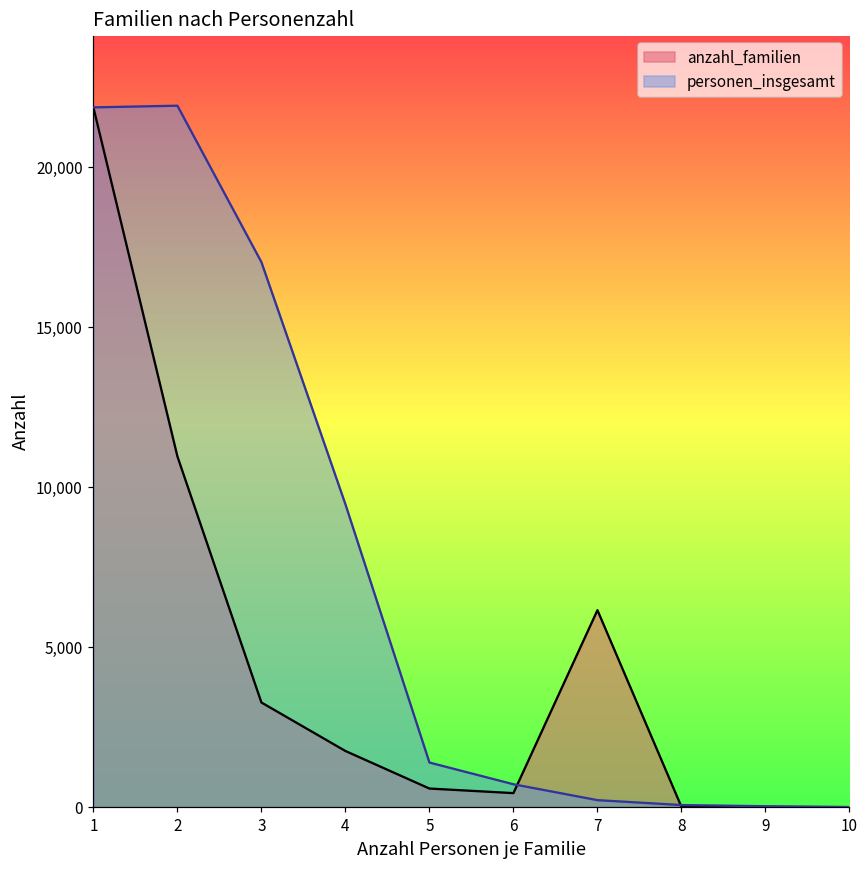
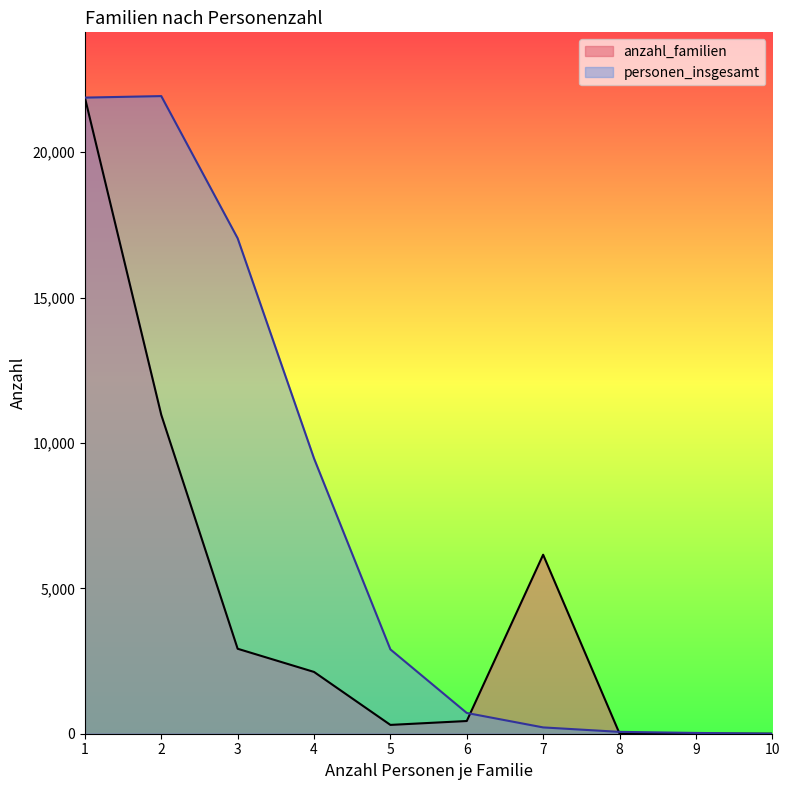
anzahl_familien, 3: 3,300 -> 2,900
anzahl_familien, 4: 1,800 -> 2,100
anzahl_familien, 5: 600 -> 300
personen_insgesamt, 5: 1,400 -> 2,900
